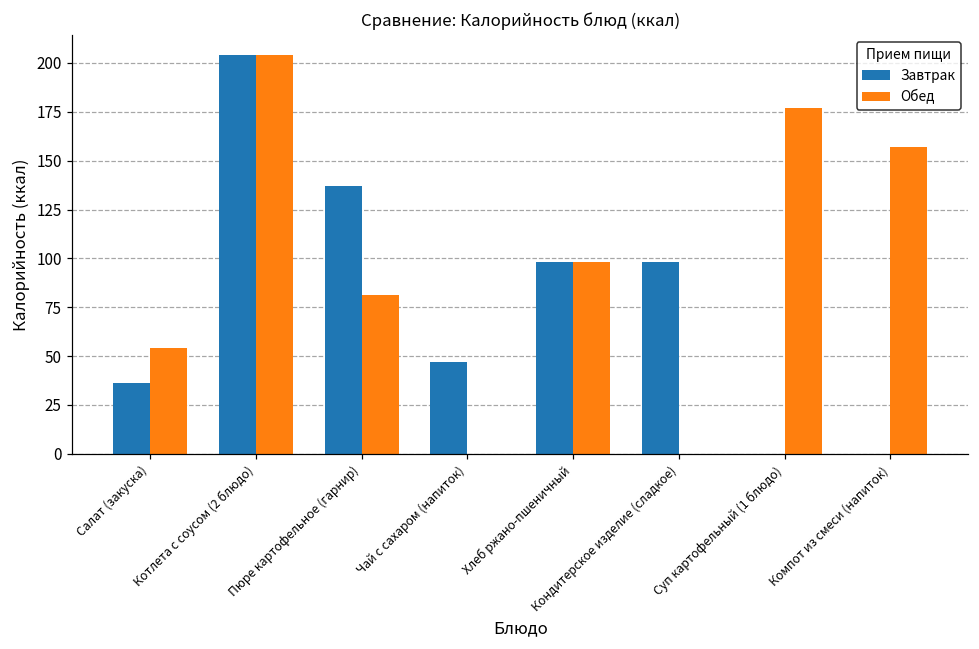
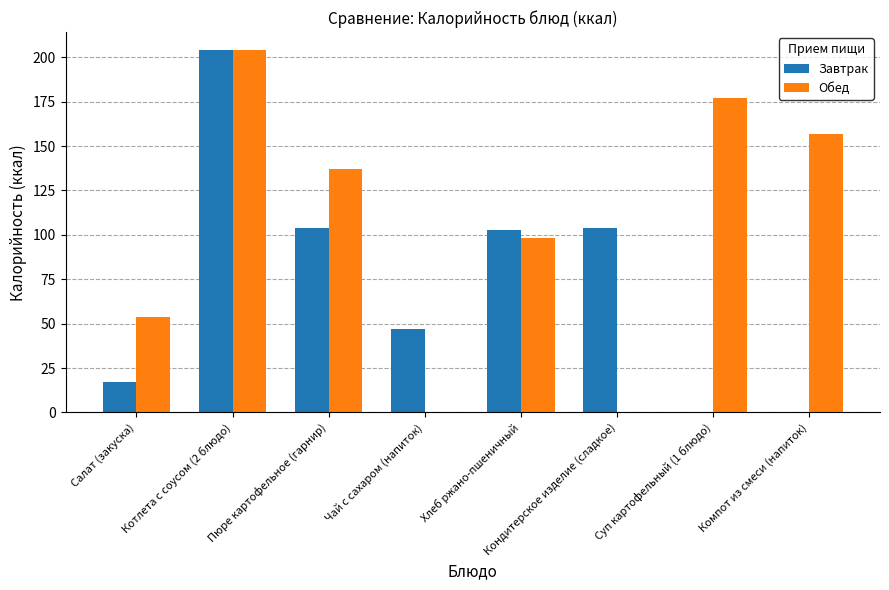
Завтрак, Салат (закуска): 36 -> 17
Завтрак, Пюре картофельное (гарнир): 137 -> 104
Обед, Пюре картофельное (гарнир): 81 -> 137
Завтрак, Хлеб ржано-пшеничный: 98 -> 103
Завтрак, Кондитерское изделие (сладкое): 98 -> 104
